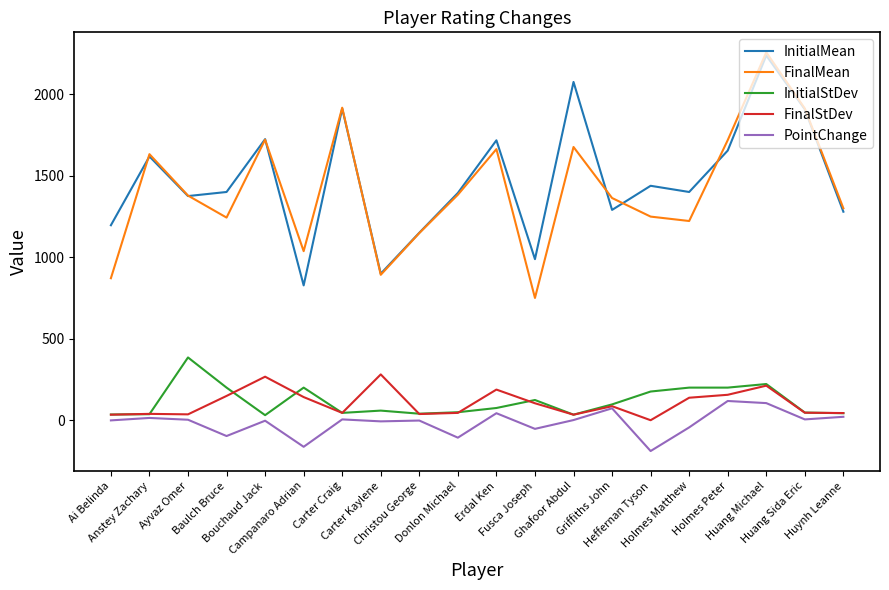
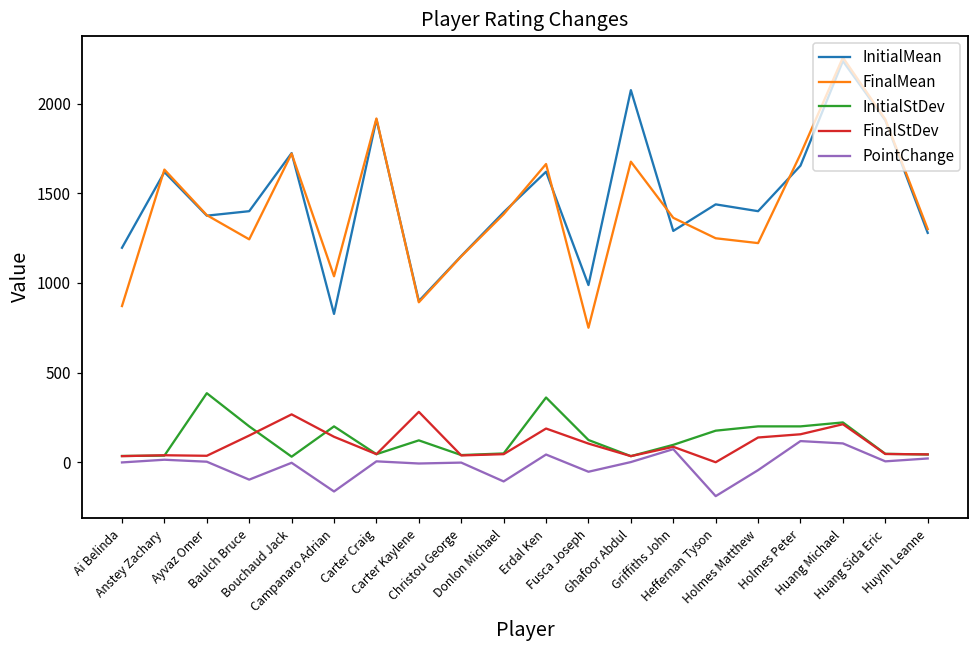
InitialStDev, Carter Kaylene: 60 -> 120
InitialMean, Erdal Ken: 1720 -> 1620
InitialStDev, Erdal Ken: 80 -> 360
